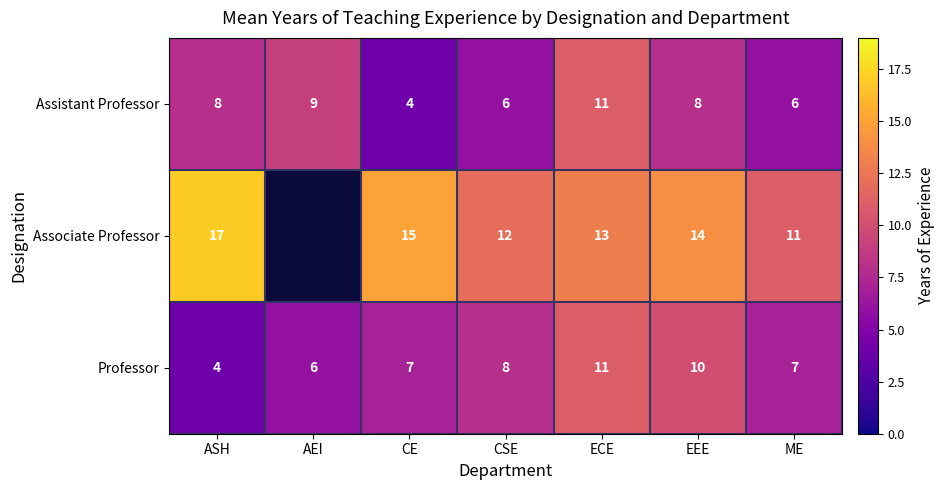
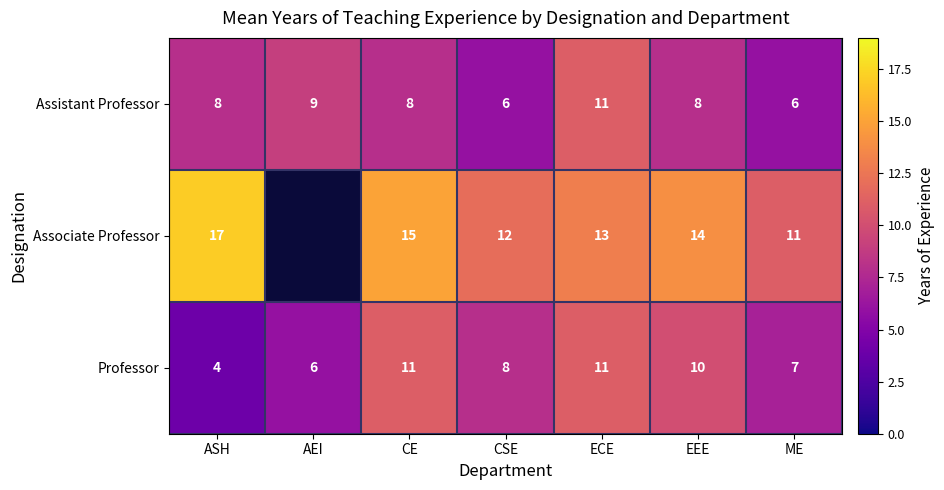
Assistant Professor, CE: 4 -> 8
Professor, CE: 7 -> 11
